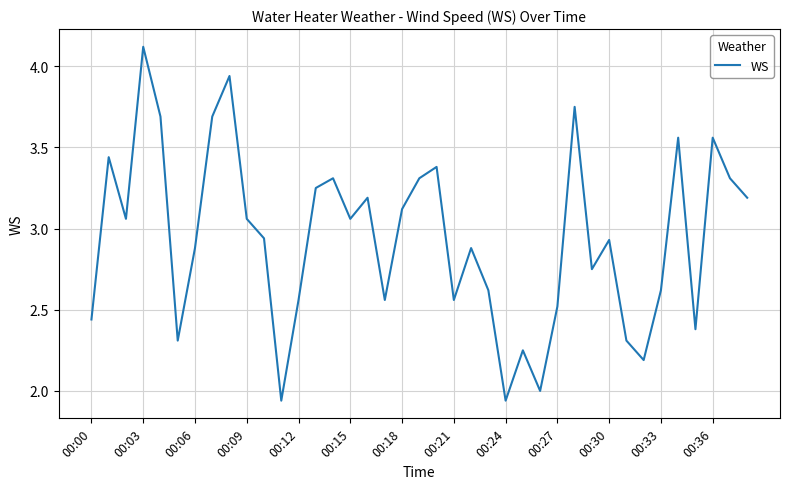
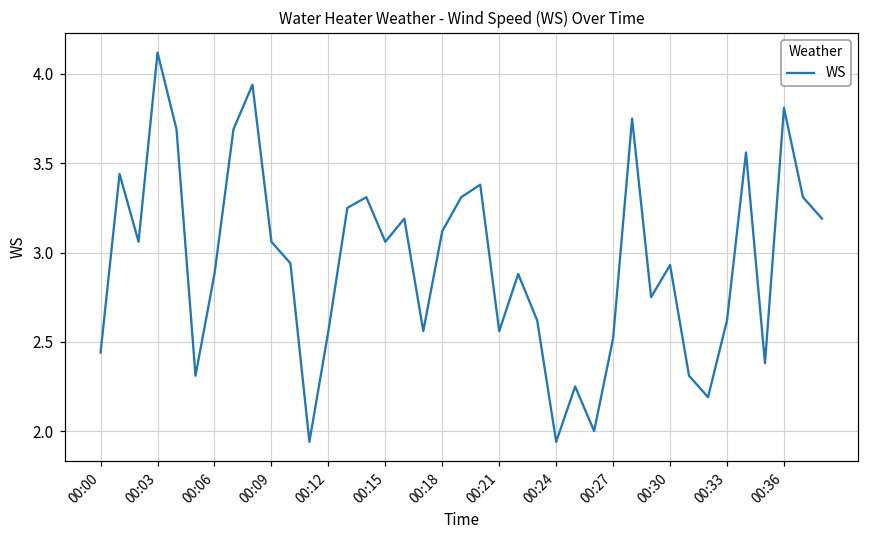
00:36: 3.56 -> 3.81
